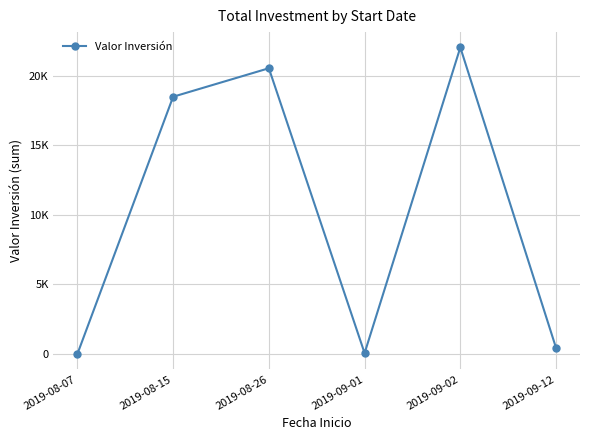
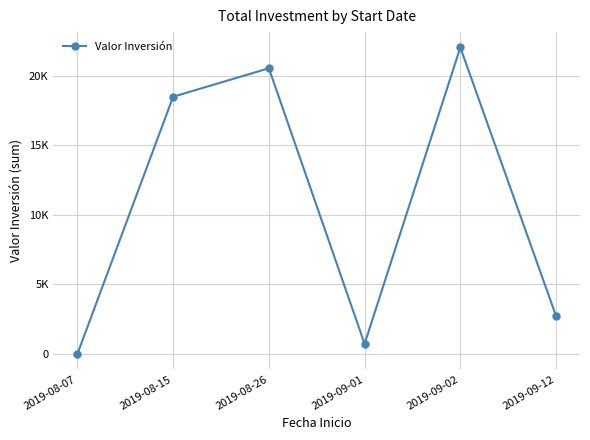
2019-09-01: 100 -> 700
2019-09-12: 400 -> 2700
